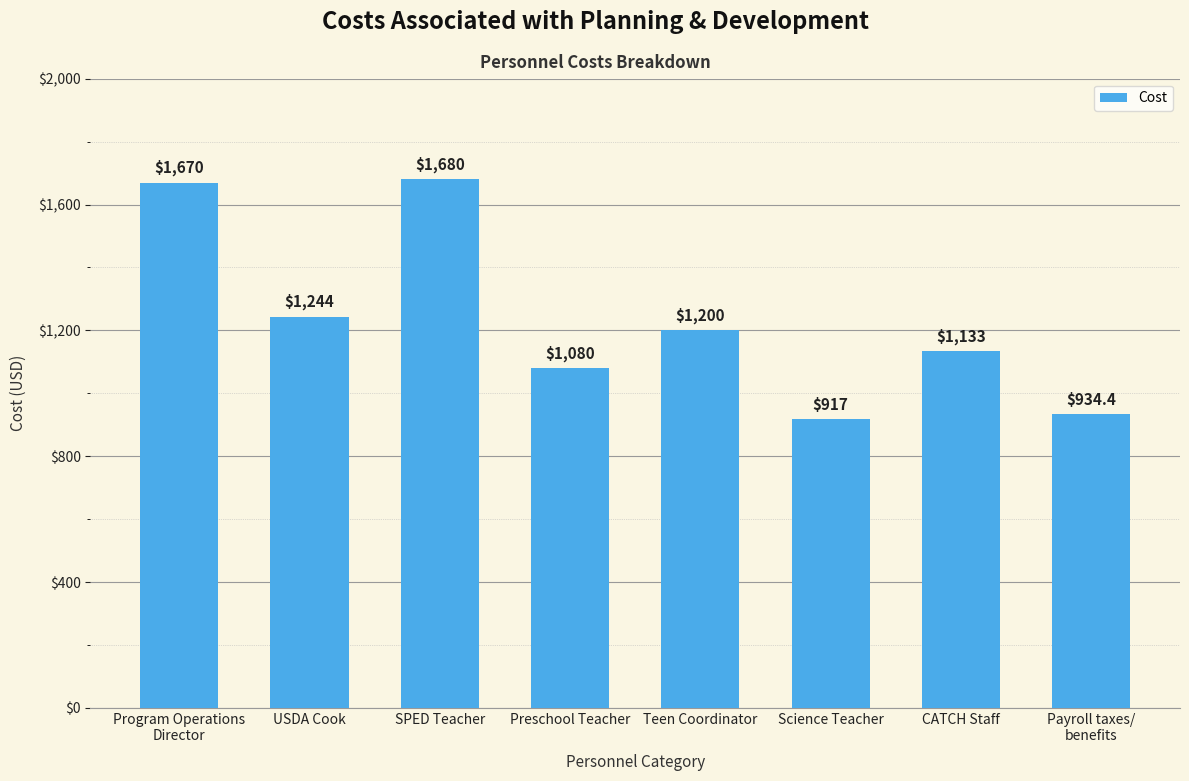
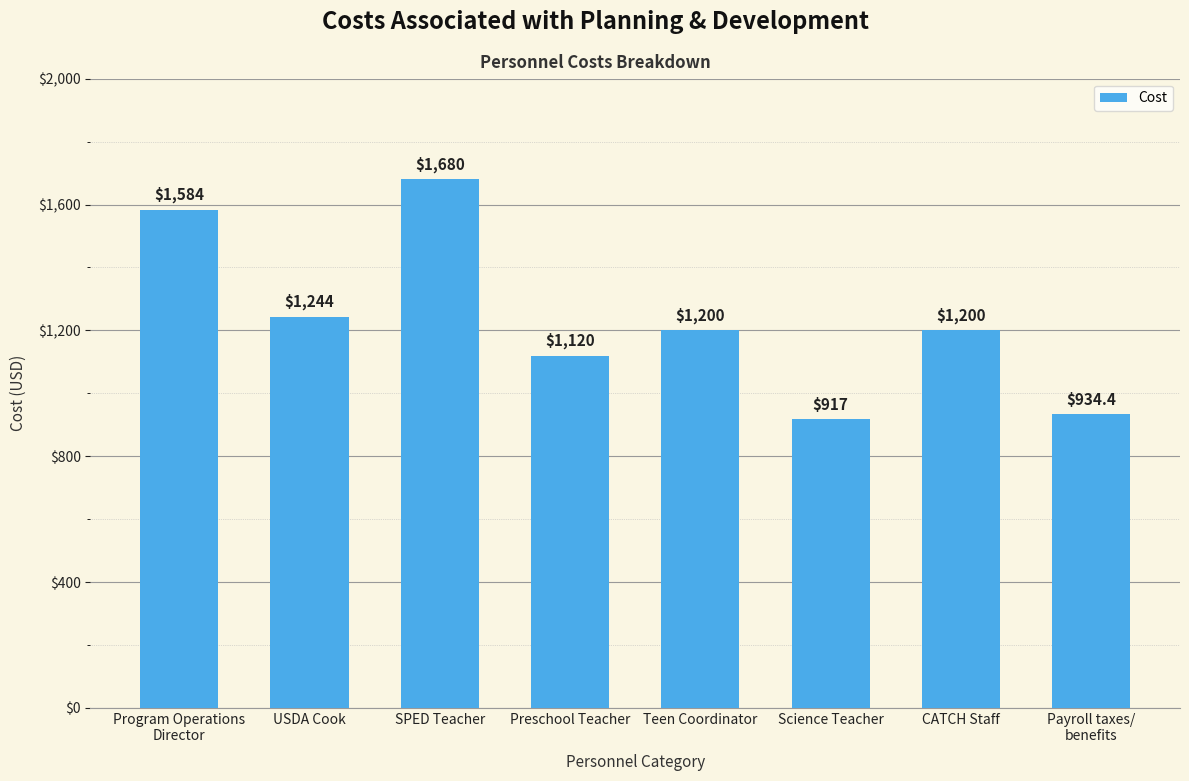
Program Operations Director: $1,670 -> $1,584
Preschool Teacher: $1,080 -> $1,120
CATCH Staff: $1,133 -> $1,200
